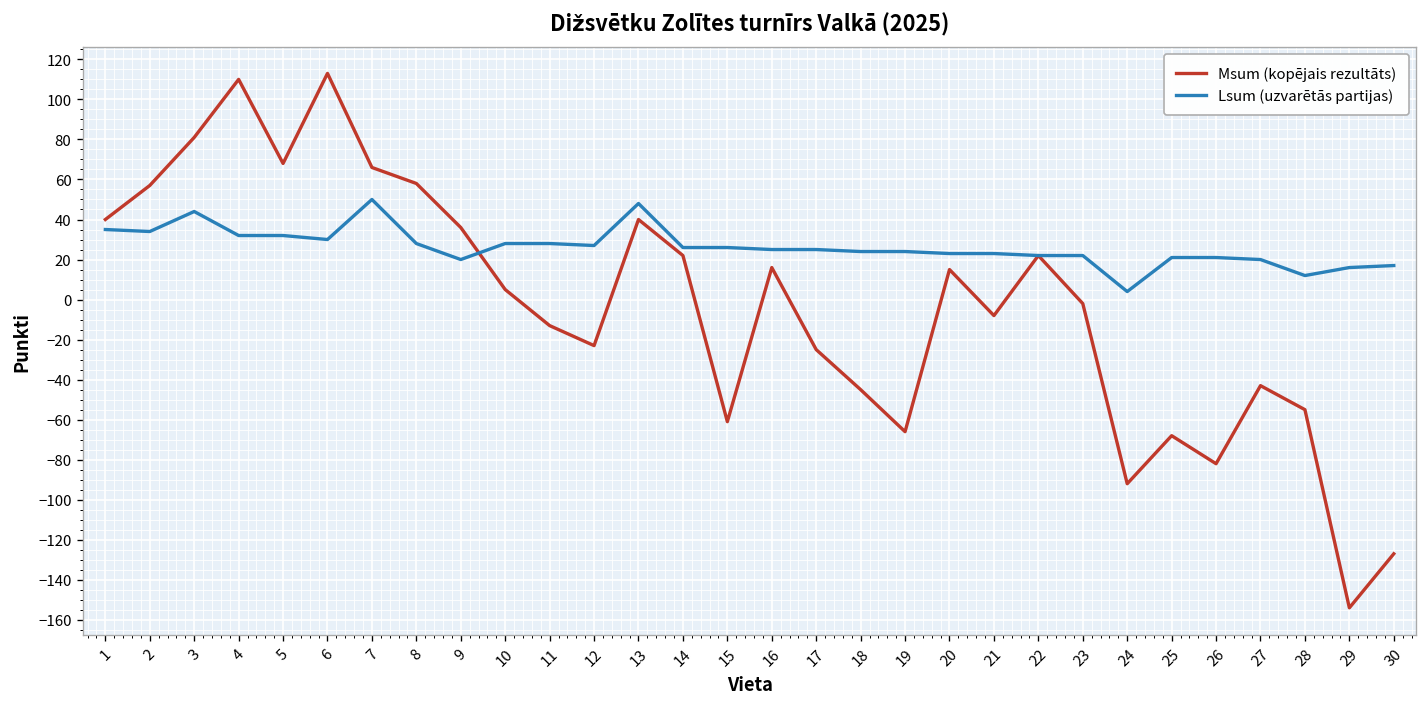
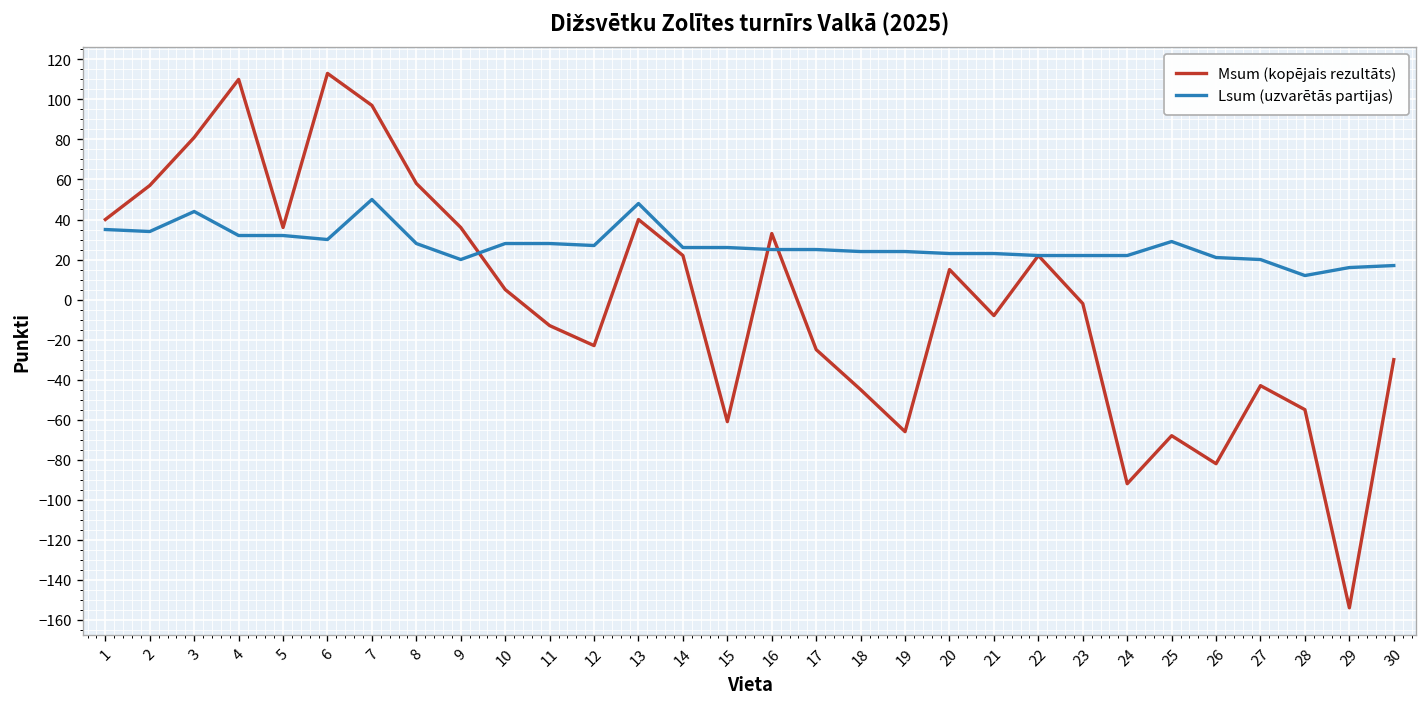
Msum (kopējais rezultāts), 5: 68 -> 36
Msum (kopējais rezultāts), 7: 66 -> 97
Msum (kopējais rezultāts), 16: 16 -> 33
Lsum (uzvarētās partijas), 24: 4 -> 22
Lsum (uzvarētās partijas), 25: 21 -> 29
Msum (kopējais rezultāts), 30: -127 -> -30
